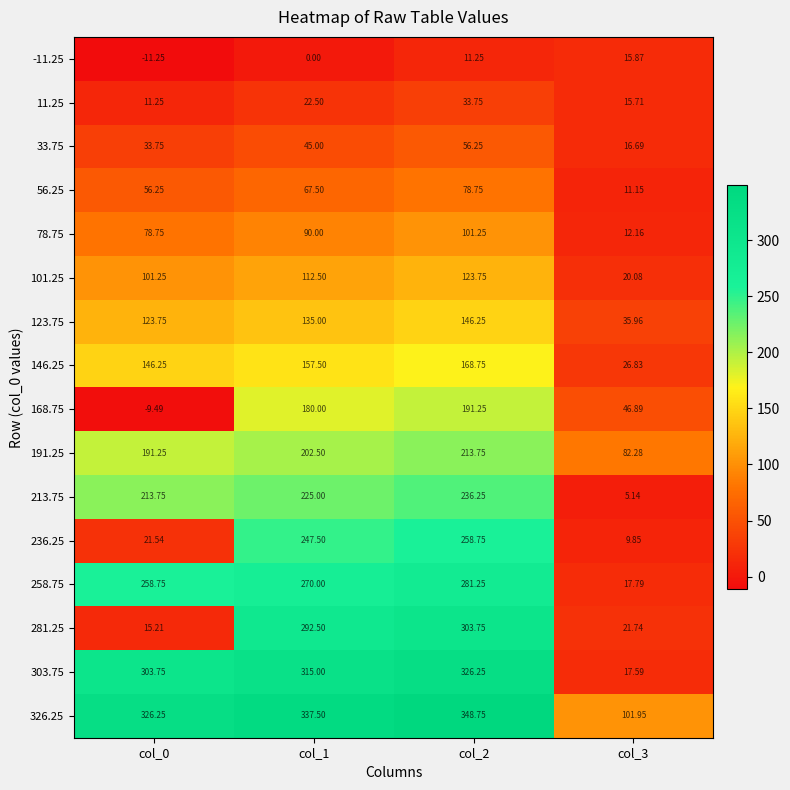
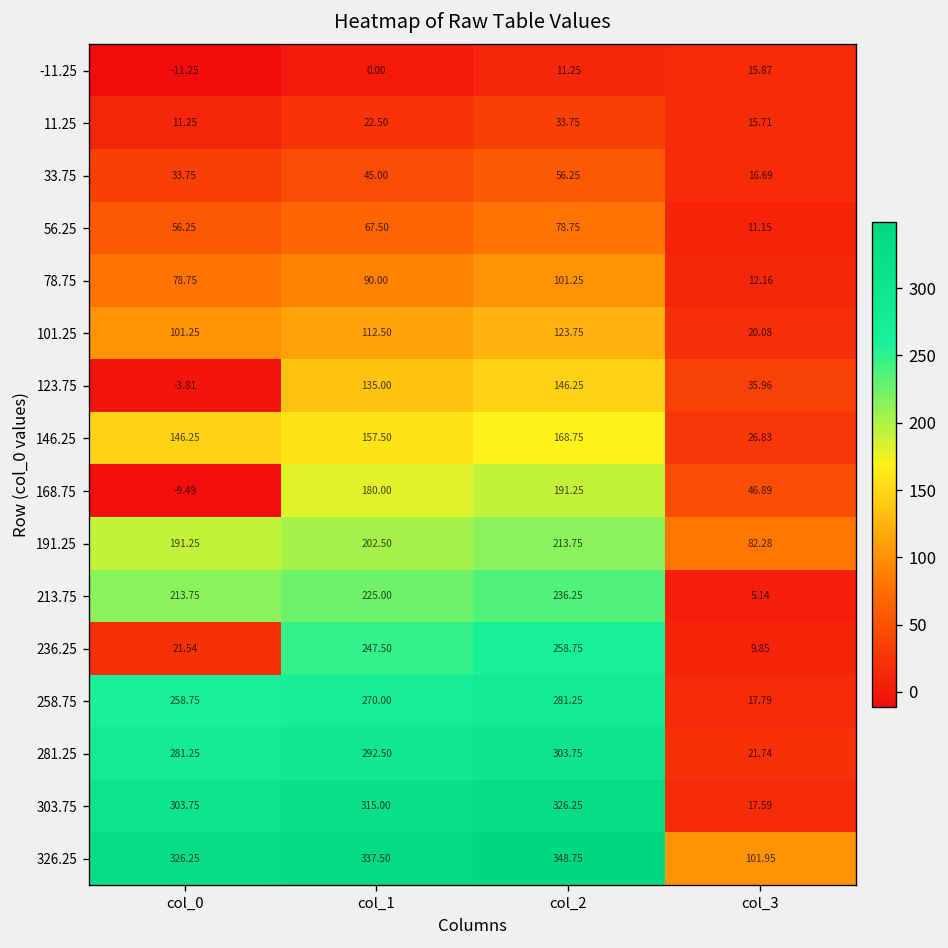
123.75, col_0: 123.75 -> -3.81
281.25, col_0: 15.21 -> 281.25
